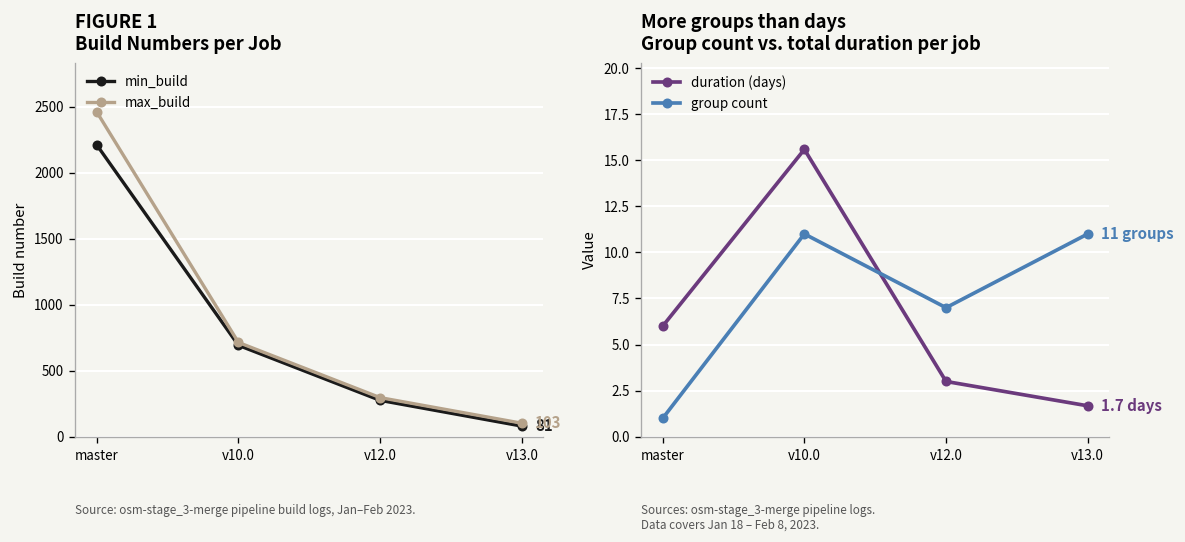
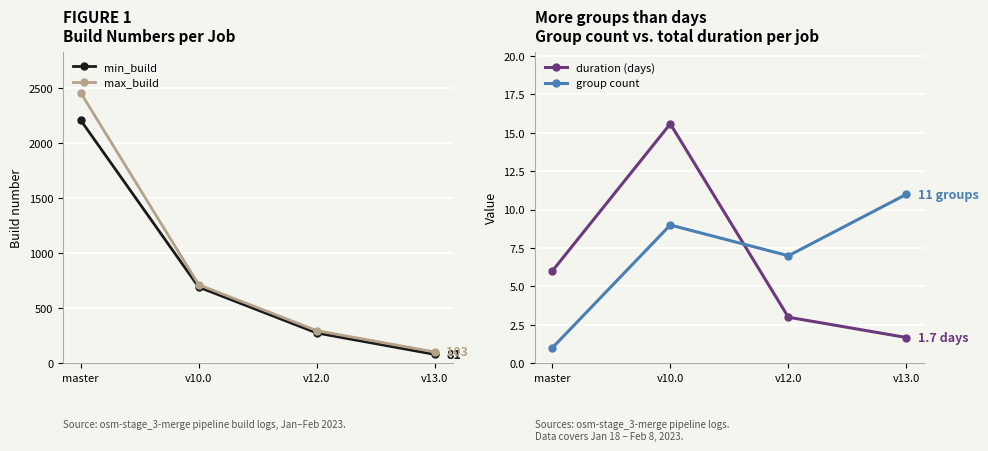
More groups than days Group count vs. total duration per job, group count, v10.0: 11 -> 9
